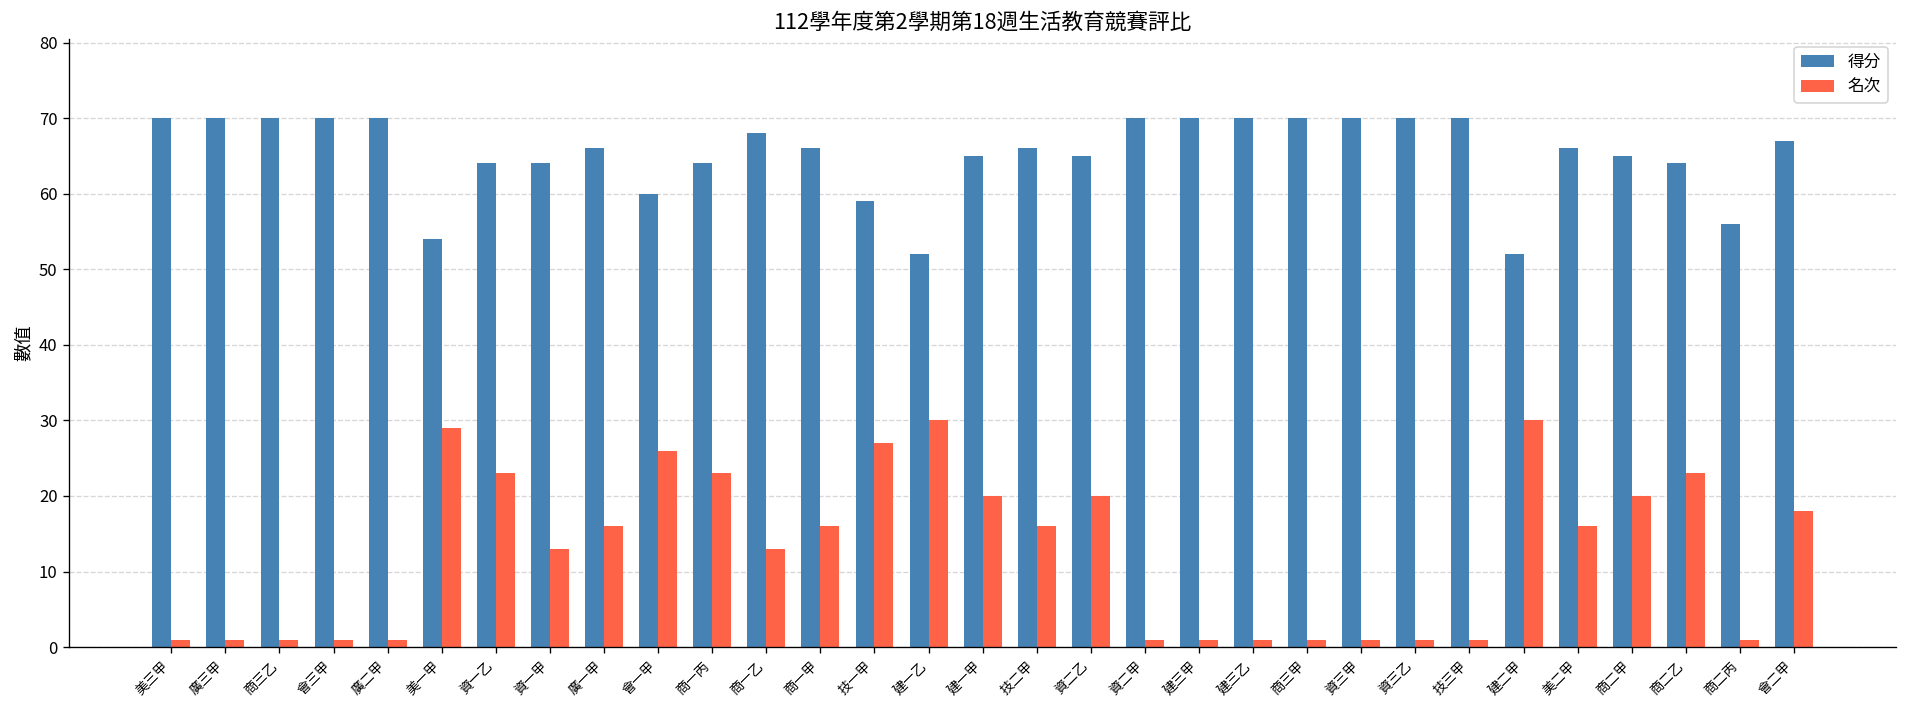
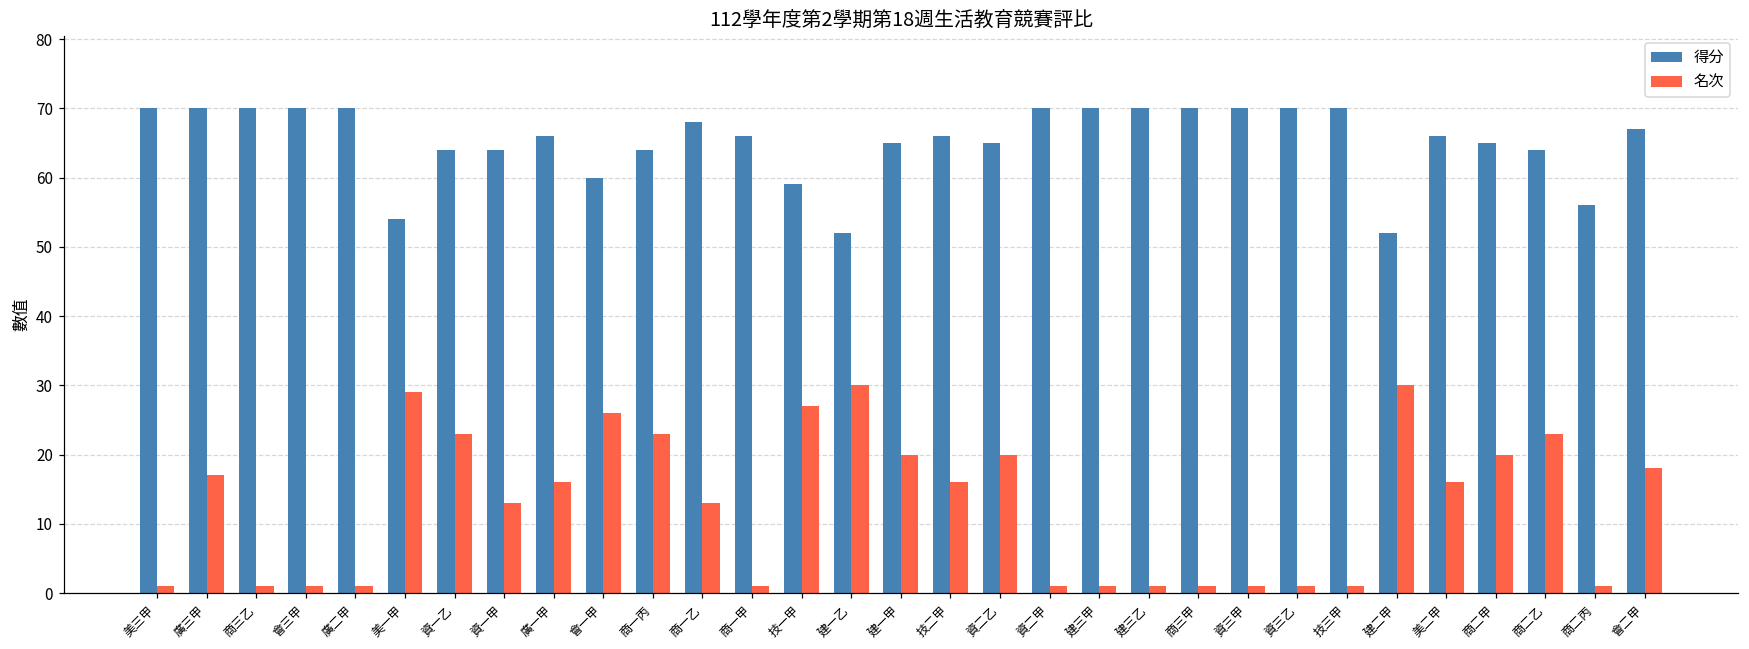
名次, 廣三甲: 1 -> 17
名次, 商一甲: 16 -> 1
